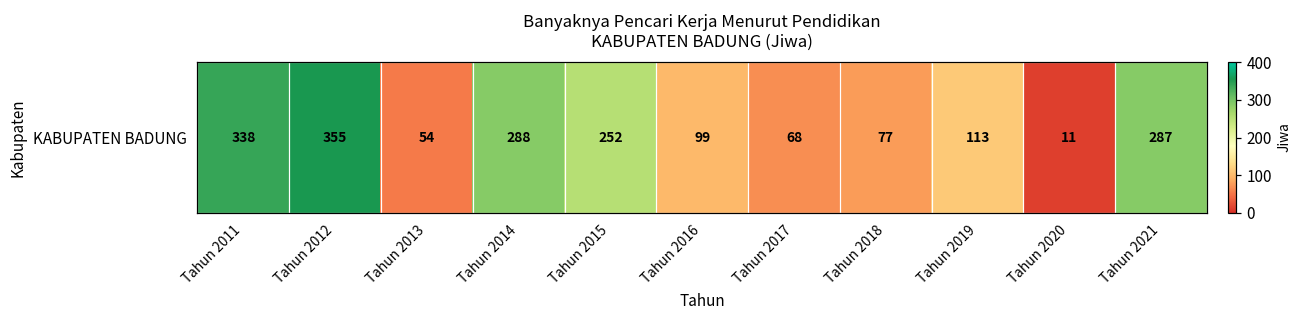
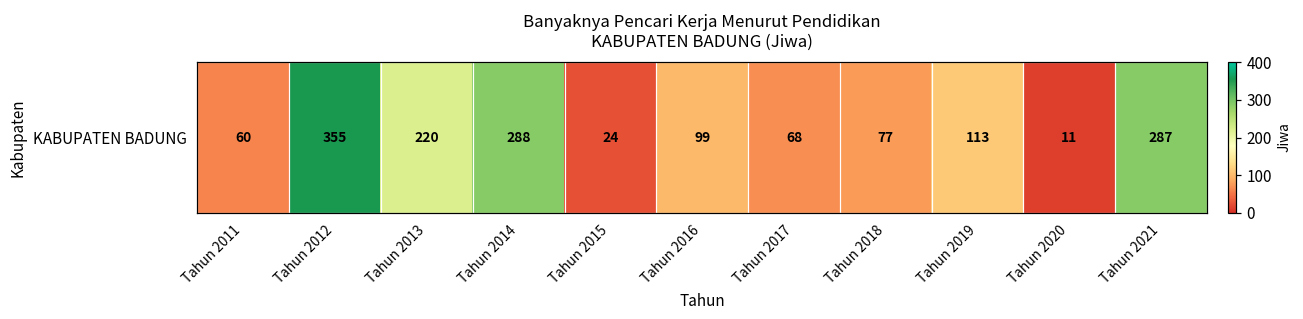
KABUPATEN BADUNG, Tahun 2011: 338 -> 60
KABUPATEN BADUNG, Tahun 2013: 54 -> 220
KABUPATEN BADUNG, Tahun 2015: 252 -> 24
